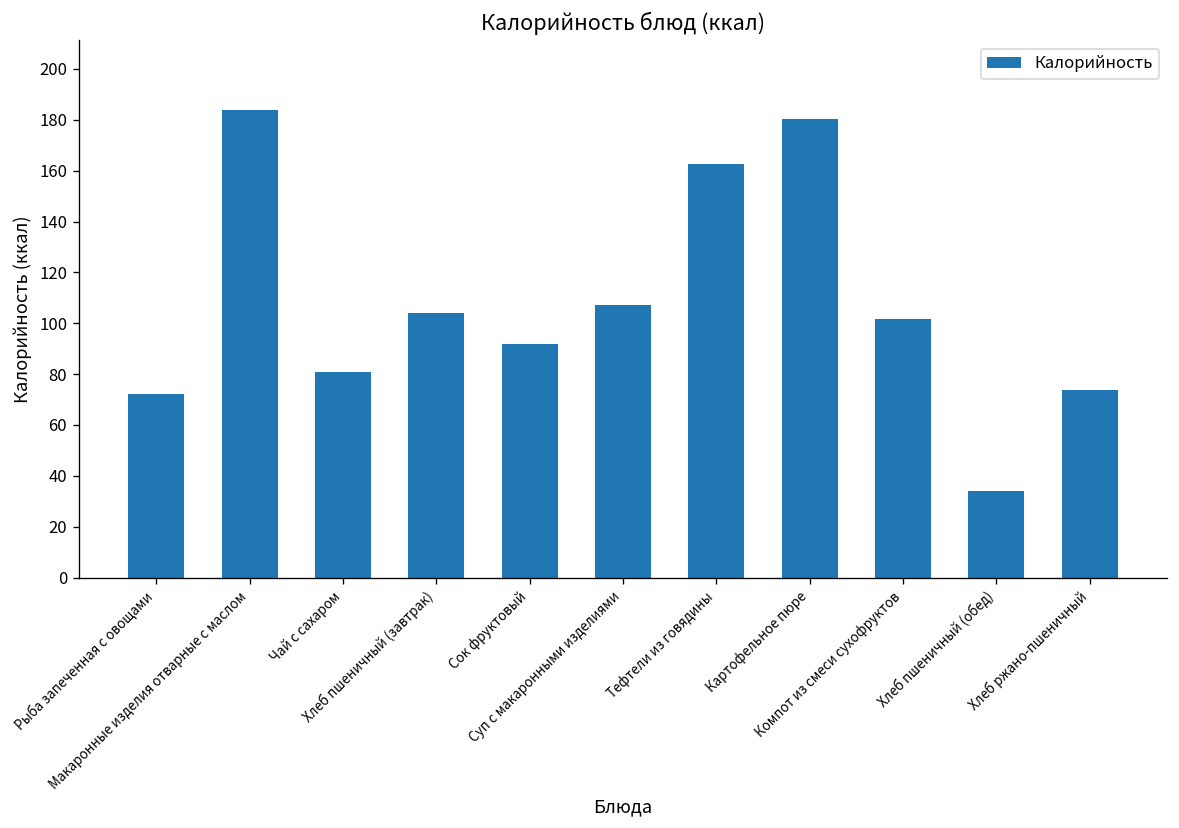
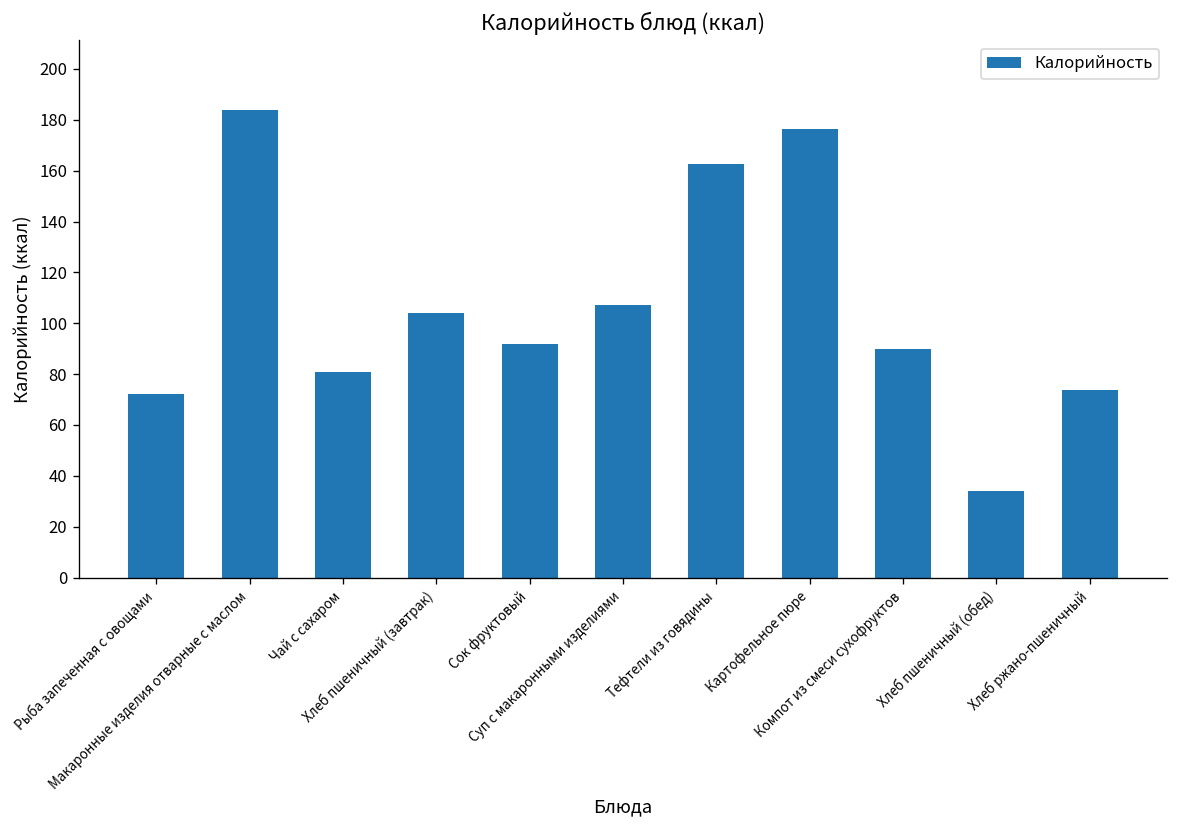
Картофельное пюре: 180 -> 176
Компот из смеси сухофруктов: 102 -> 90
